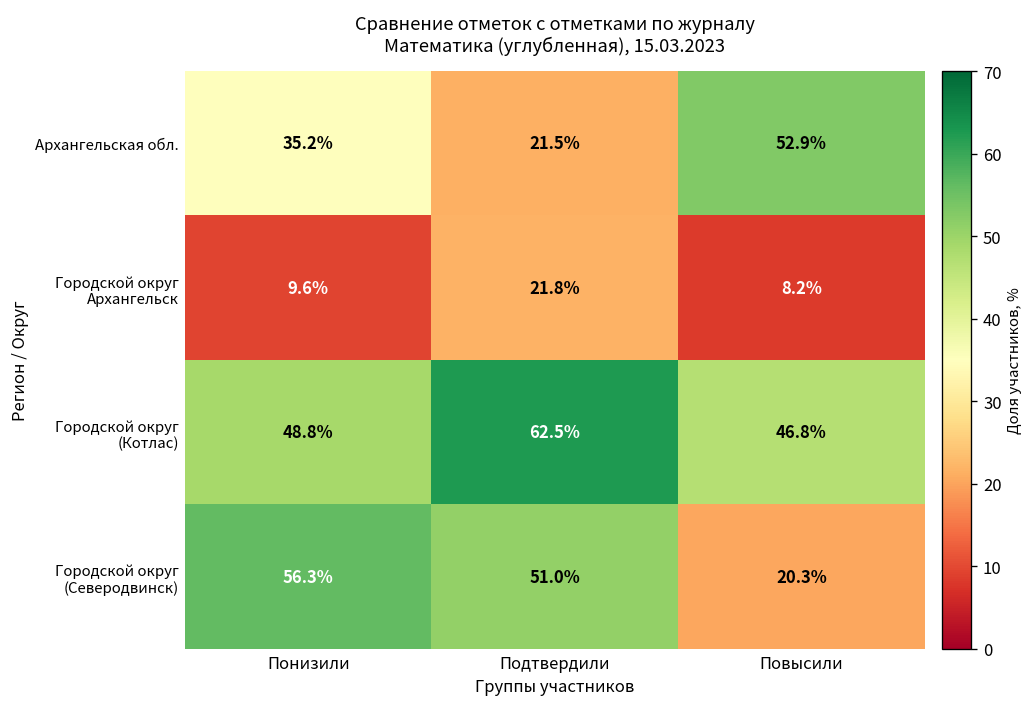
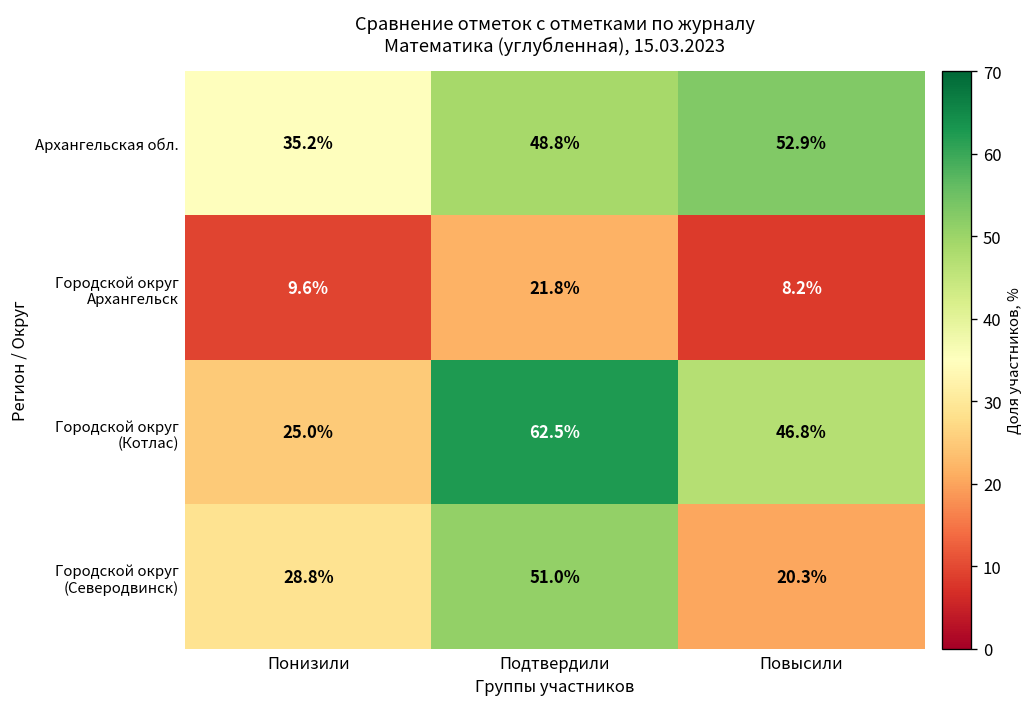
Архангельская обл., Подтвердили: 21.5% -> 48.8%
Городской округ (Котлас), Понизили: 48.8% -> 25.0%
Городской округ (Северодвинск), Понизили: 56.3% -> 28.8%
